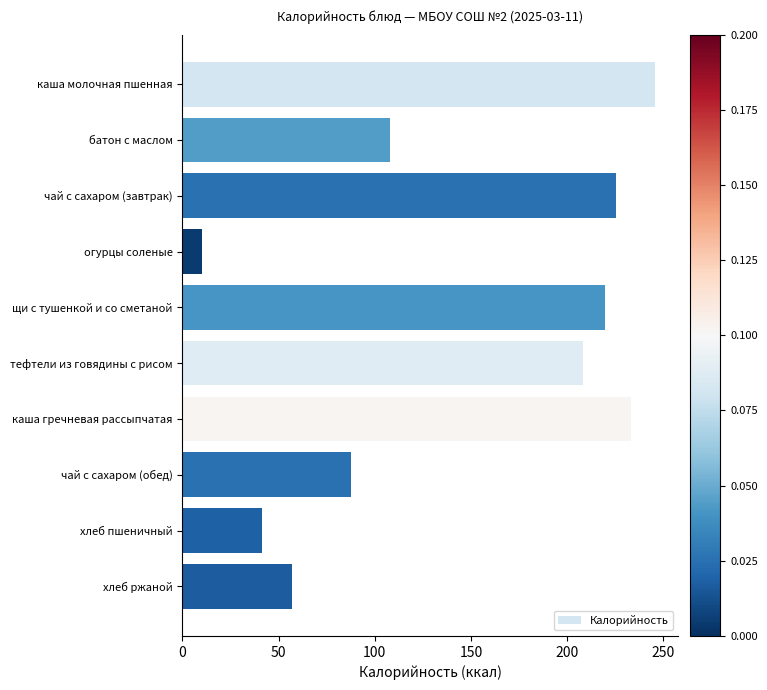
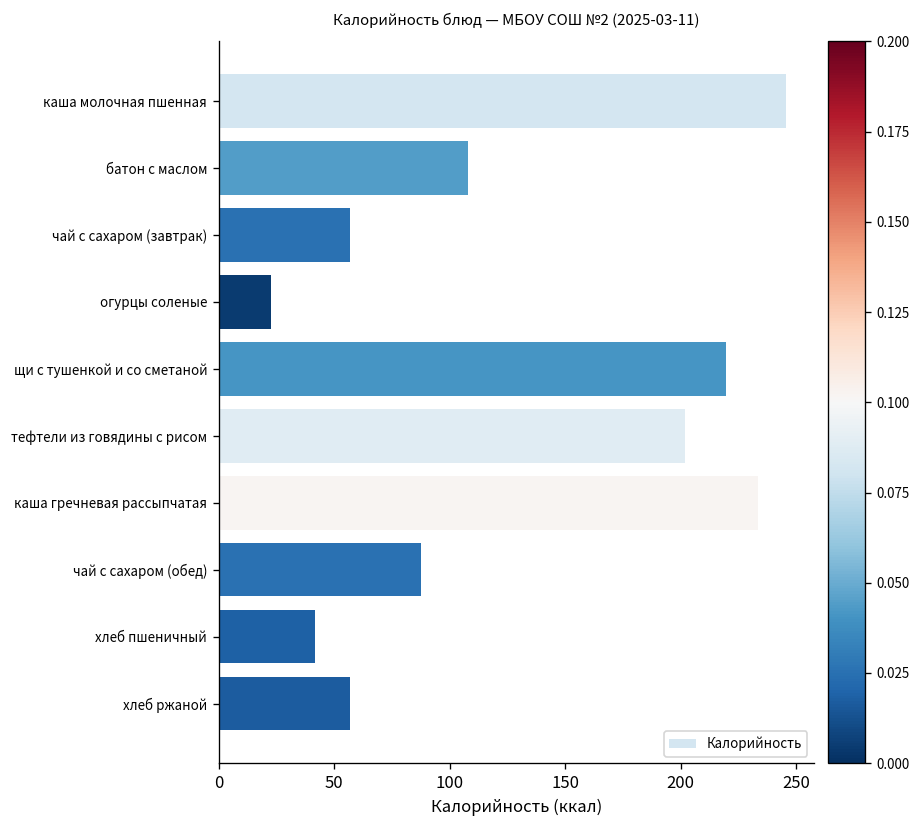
чай с сахаром (завтрак): 226 -> 57
огурцы соленые: 10 -> 23
тефтели из говядины с рисом: 208 -> 202
